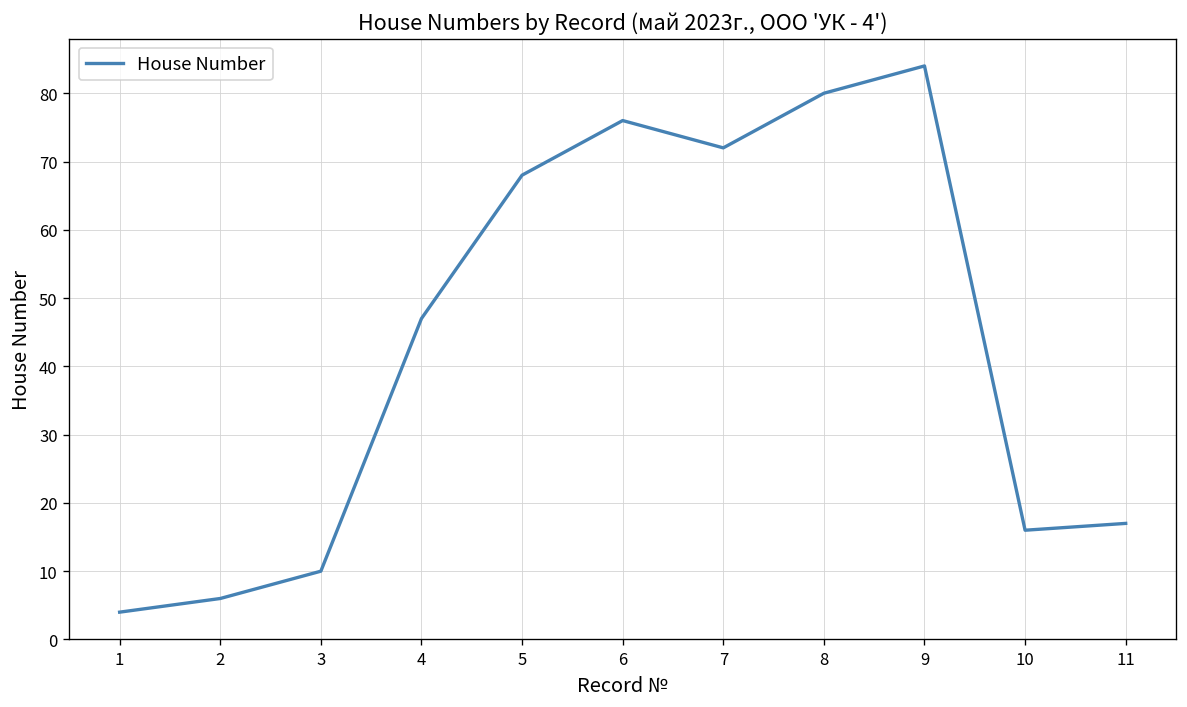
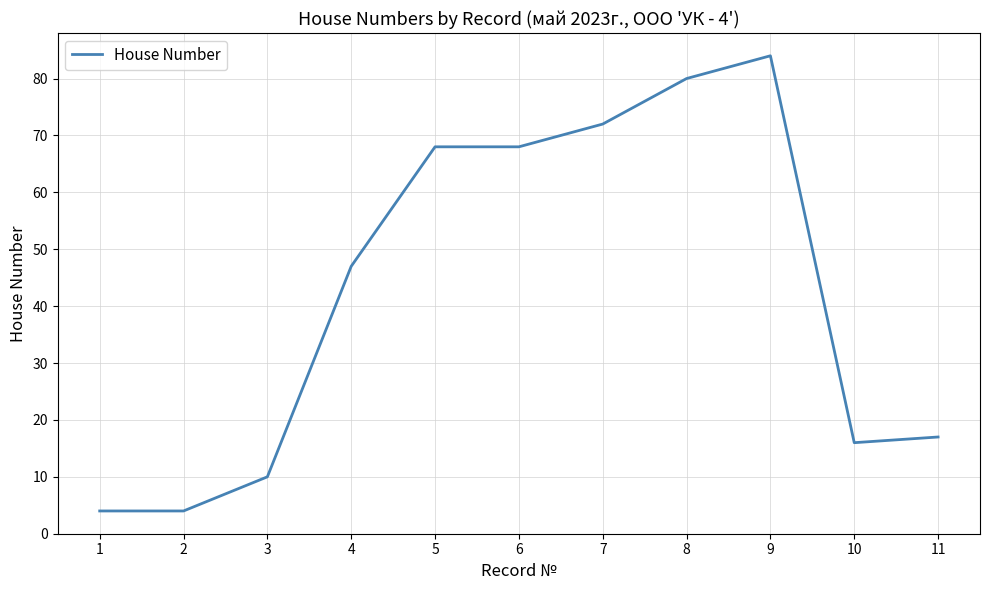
2: 6 -> 4
6: 76 -> 68
